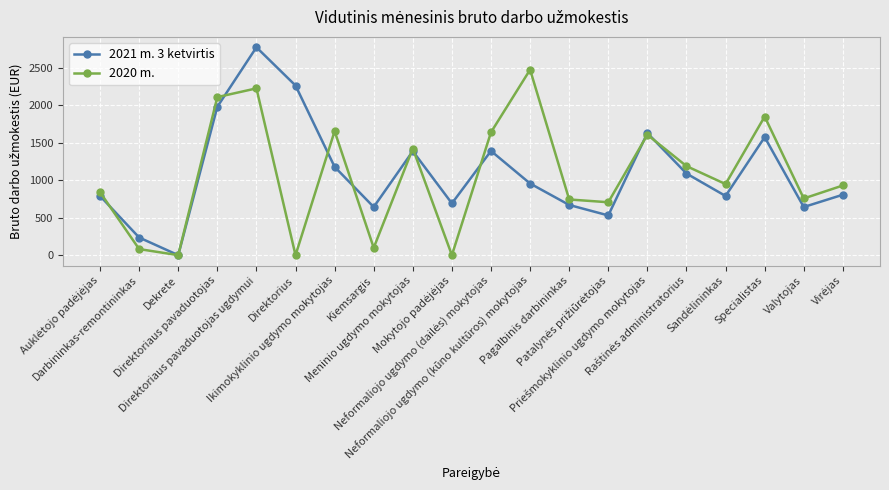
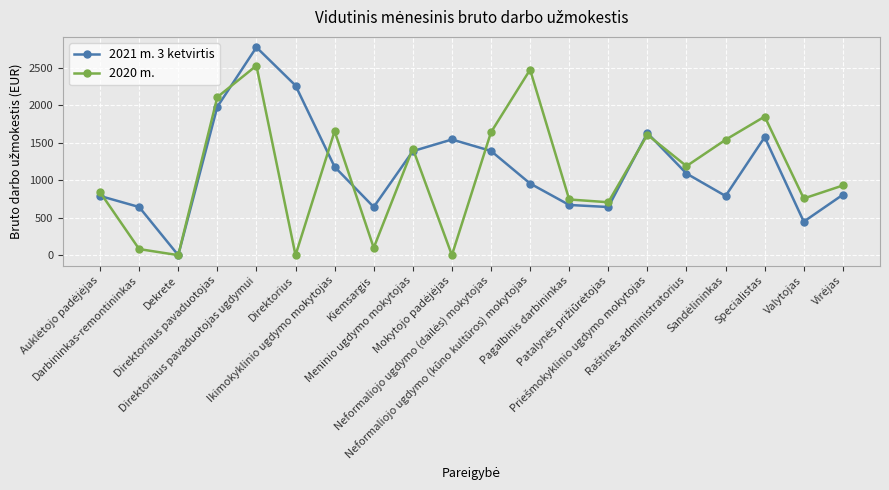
2021 m. 3 ketvirtis, Darbininkas-remontininkas: 200 -> 600
2020 m., Direktoriaus pavaduotojas ugdymui: 2200 -> 2500
2021 m. 3 ketvirtis, Mokytojo padėjėjas: 700 -> 1500
2021 m. 3 ketvirtis, Patalynės prižiūrėtojas: 500 -> 600
2020 m., Sandėlininkas: 900 -> 1500
2021 m. 3 ketvirtis, Valytojas: 600 -> 400
